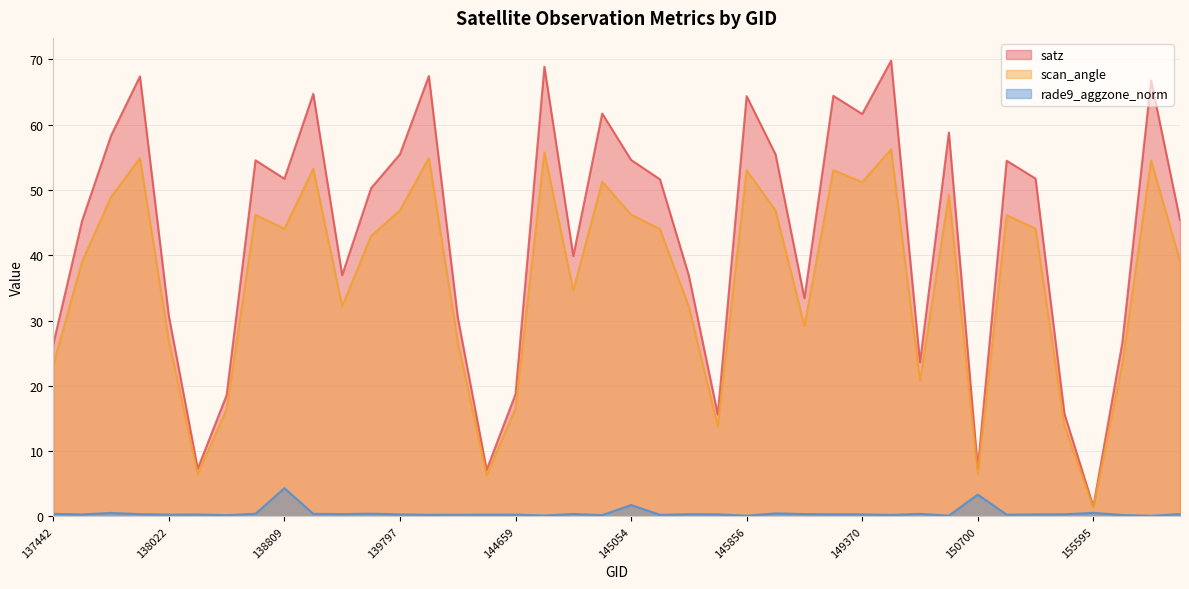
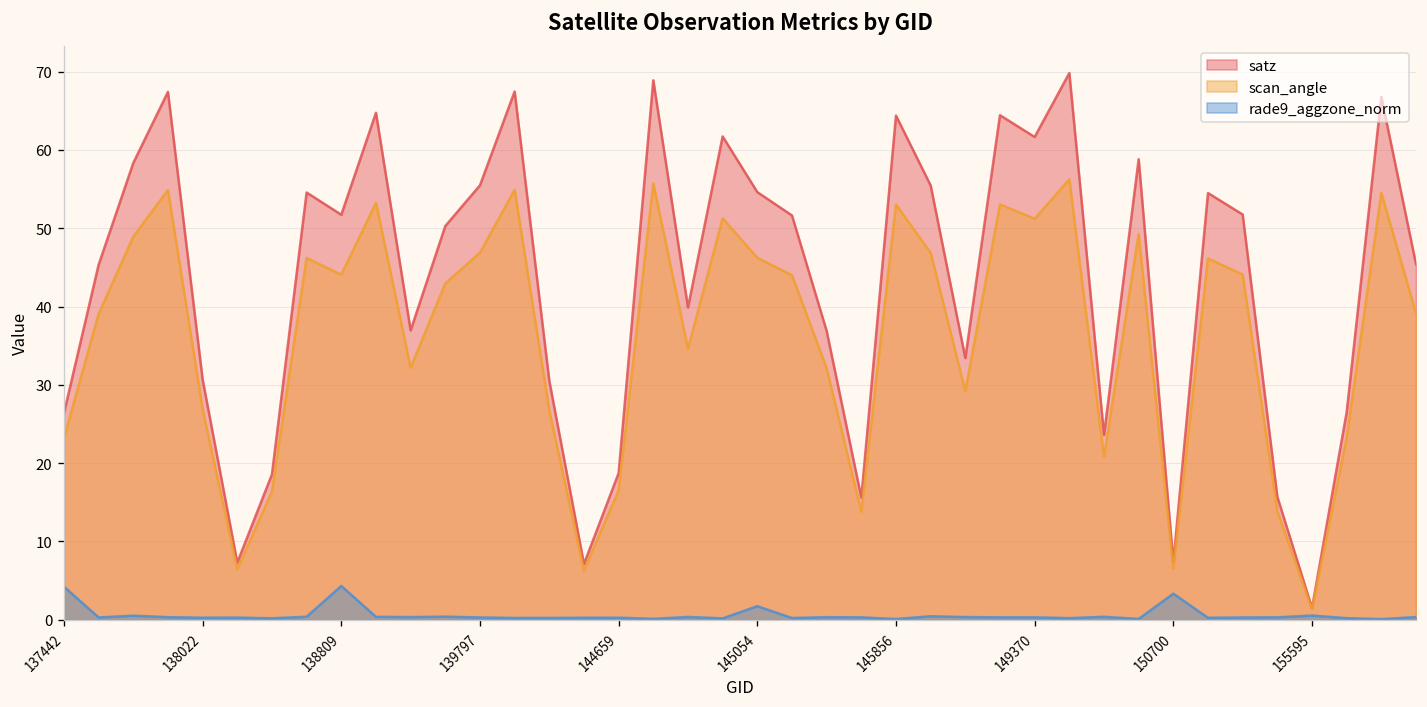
rade9_aggzone_norm, 137442: 0 -> 4
